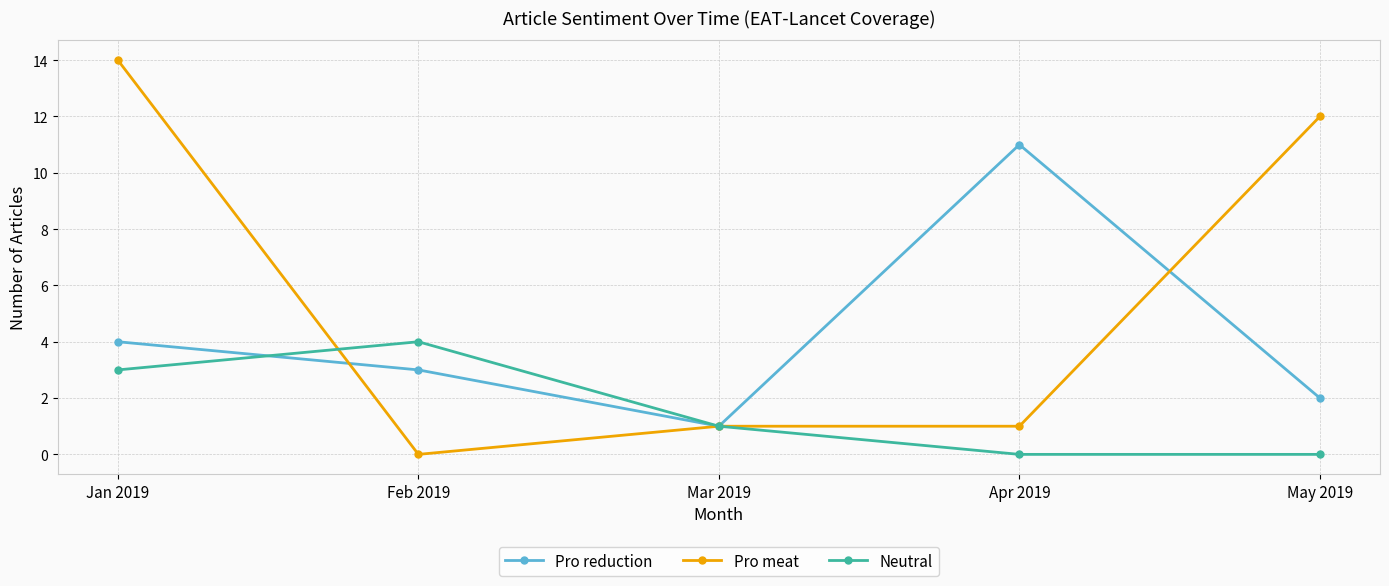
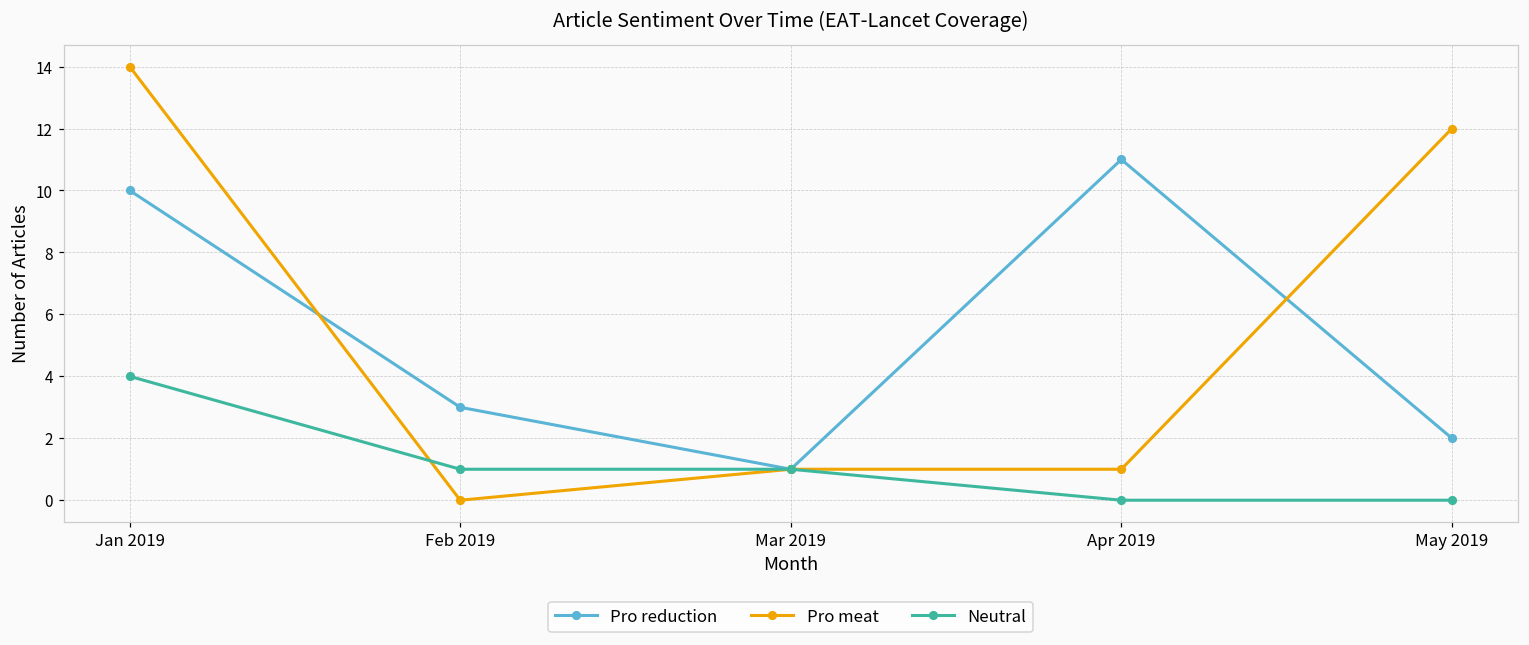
Pro reduction, Jan 2019: 4 -> 10
Neutral, Jan 2019: 3 -> 4
Neutral, Feb 2019: 4 -> 1
